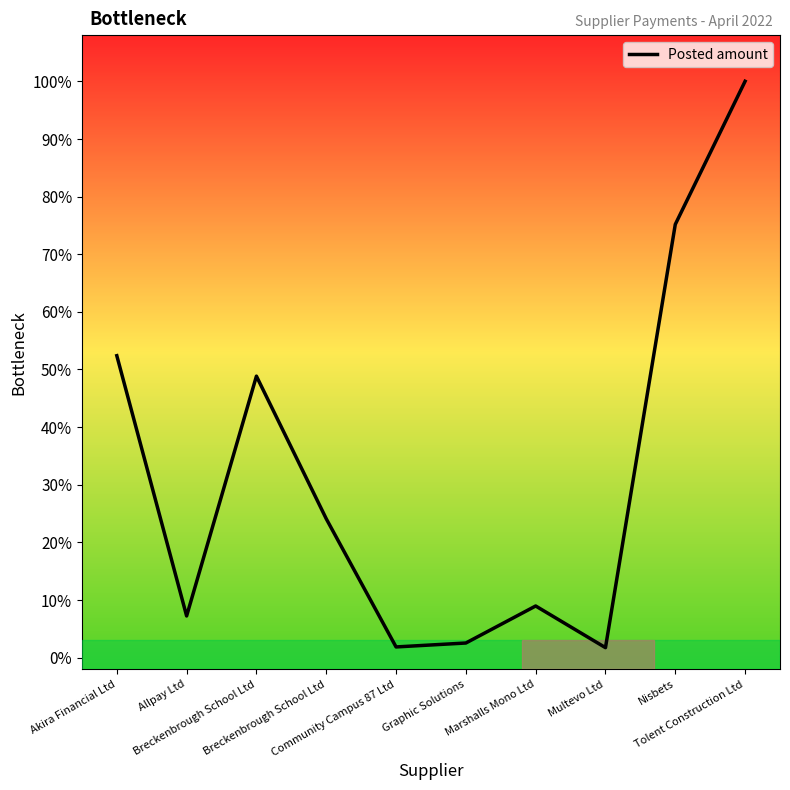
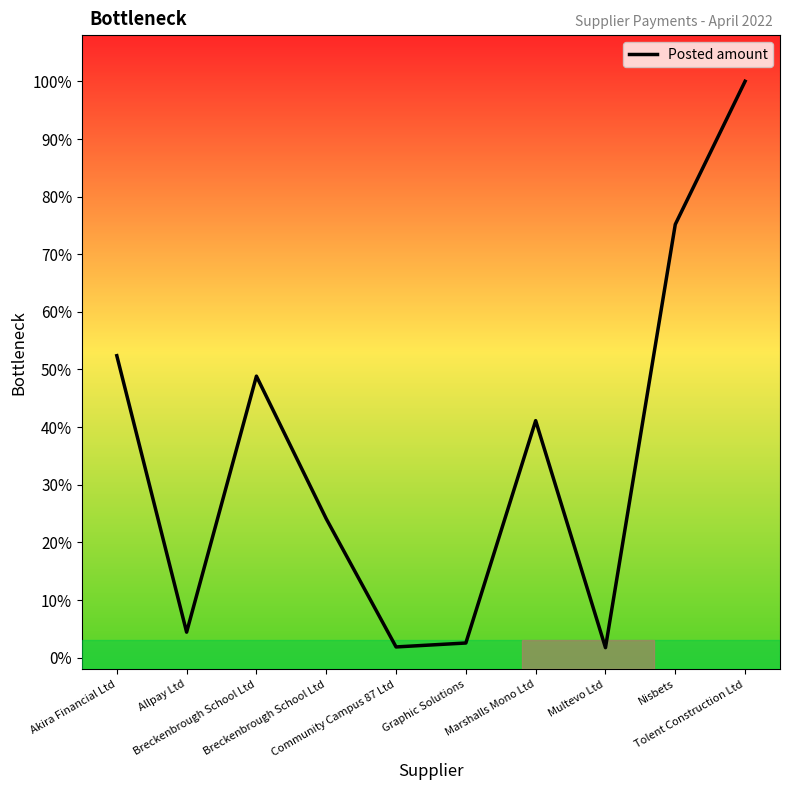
Allpay Ltd: 7% -> 4%
Marshalls Mono Ltd: 9% -> 41%
